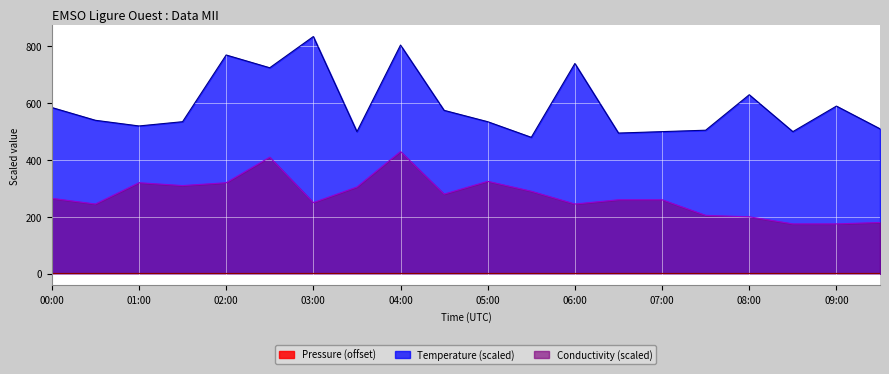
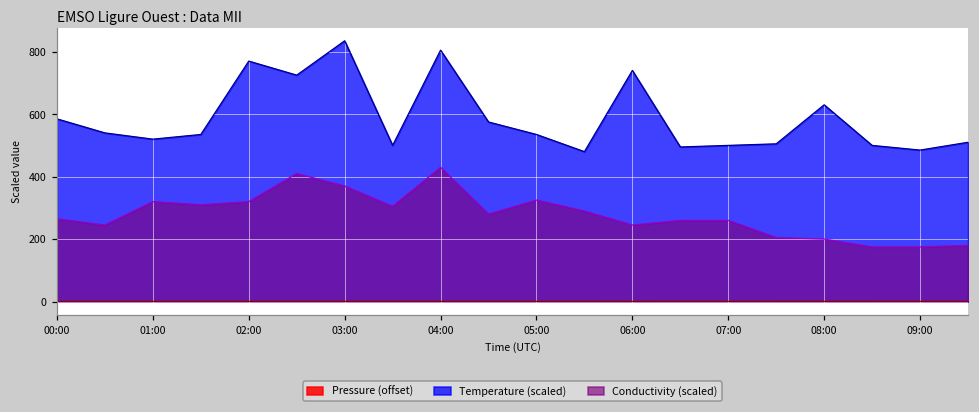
Conductivity (scaled), 03:00: 250 -> 370
Temperature (scaled), 09:00: 590 -> 490
